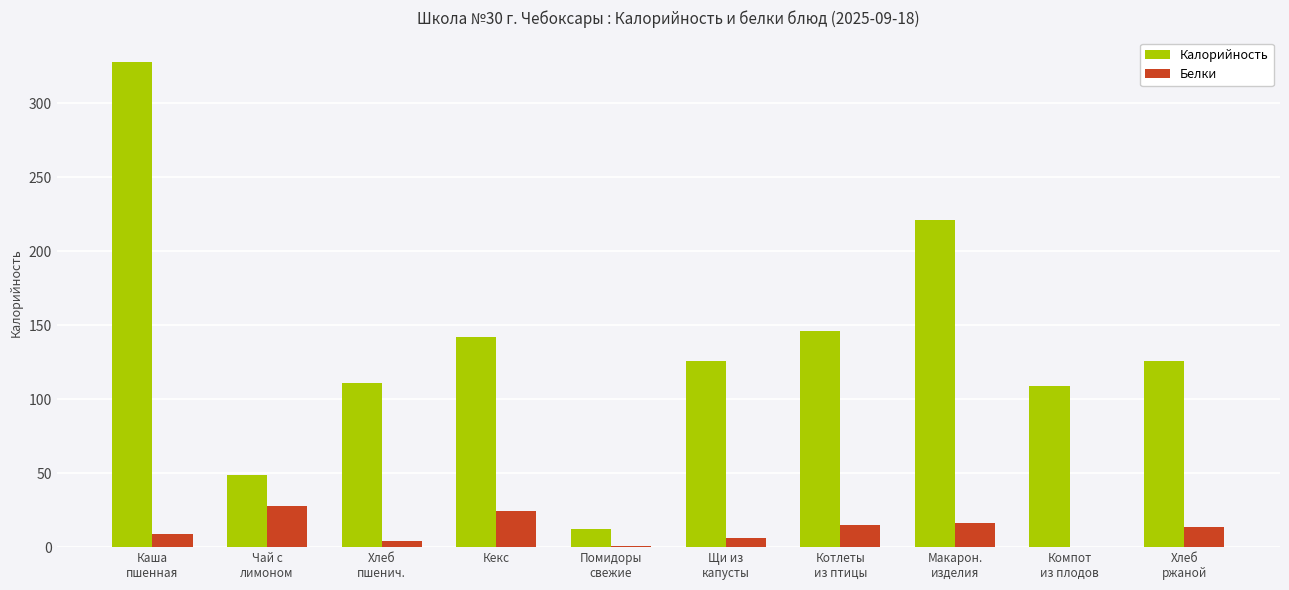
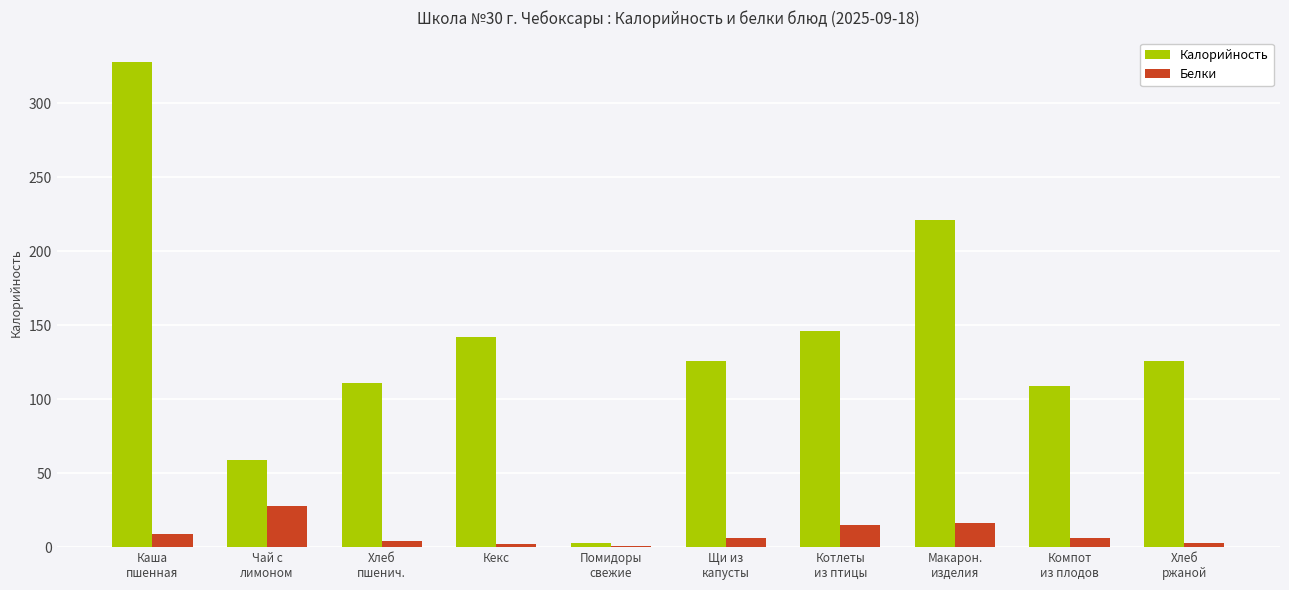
Калорийность, Чай с лимоном: 49 -> 59
Белки, Кекс: 24 -> 2
Калорийность, Помидоры свежие: 12 -> 3
Белки, Компот из плодов: 0 -> 6
Белки, Хлеб ржаной: 14 -> 3
